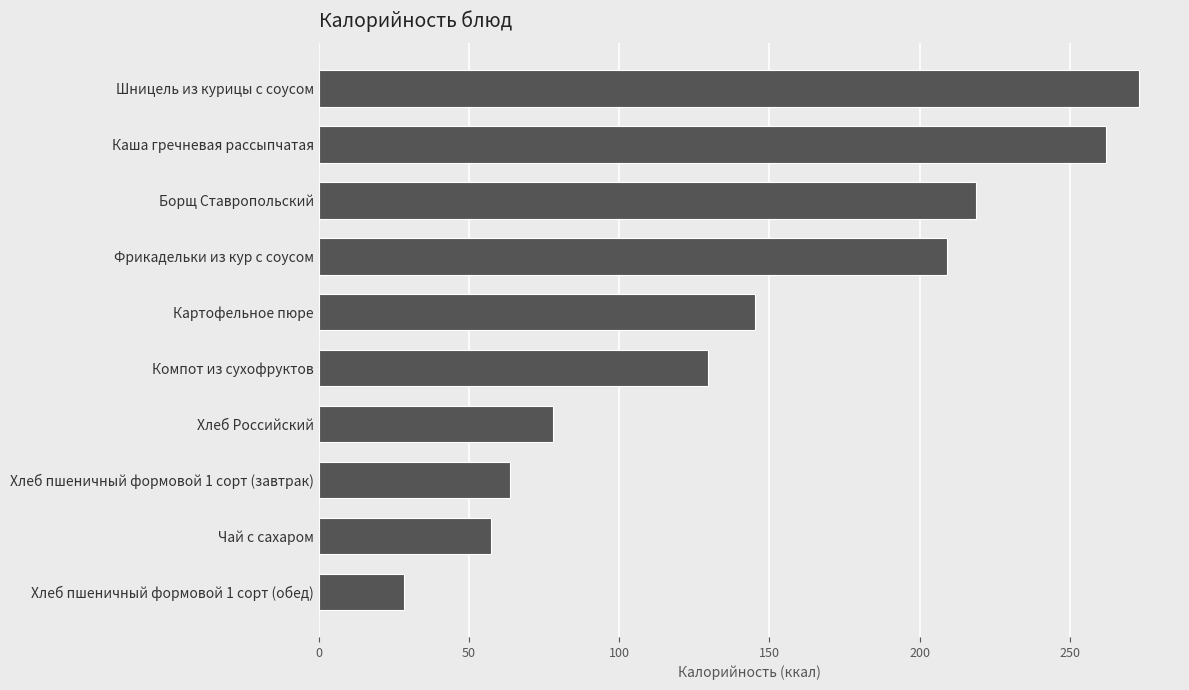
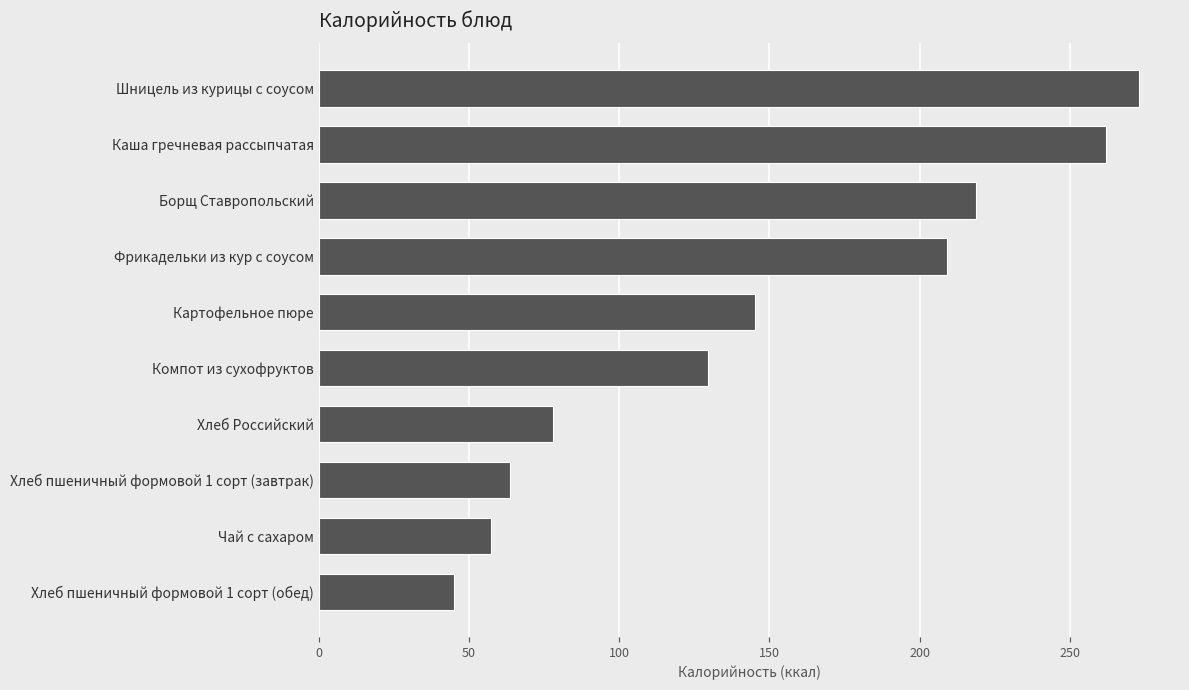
Хлеб пшеничный формовой 1 сорт (обед): 28 -> 45
